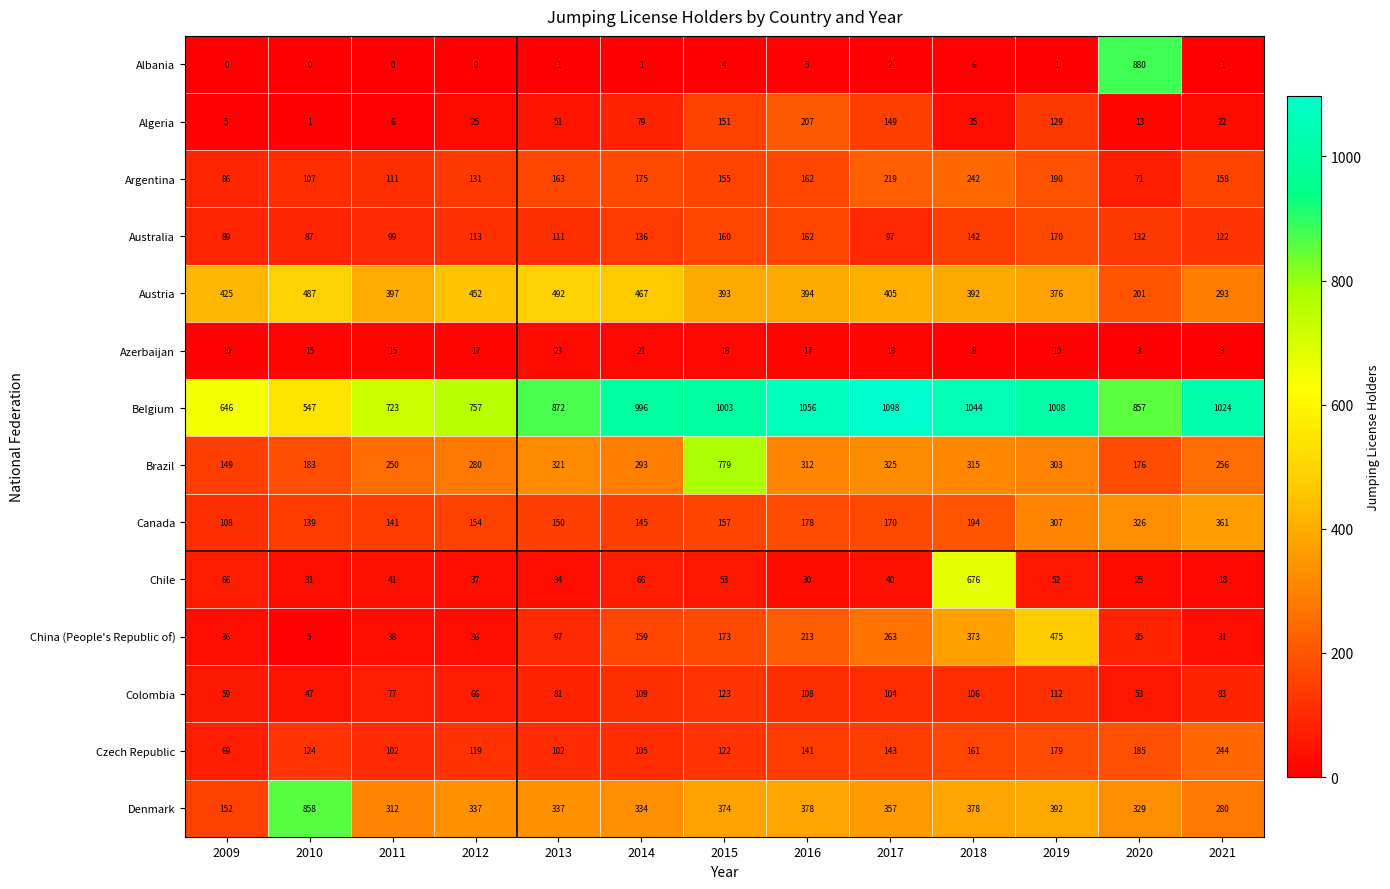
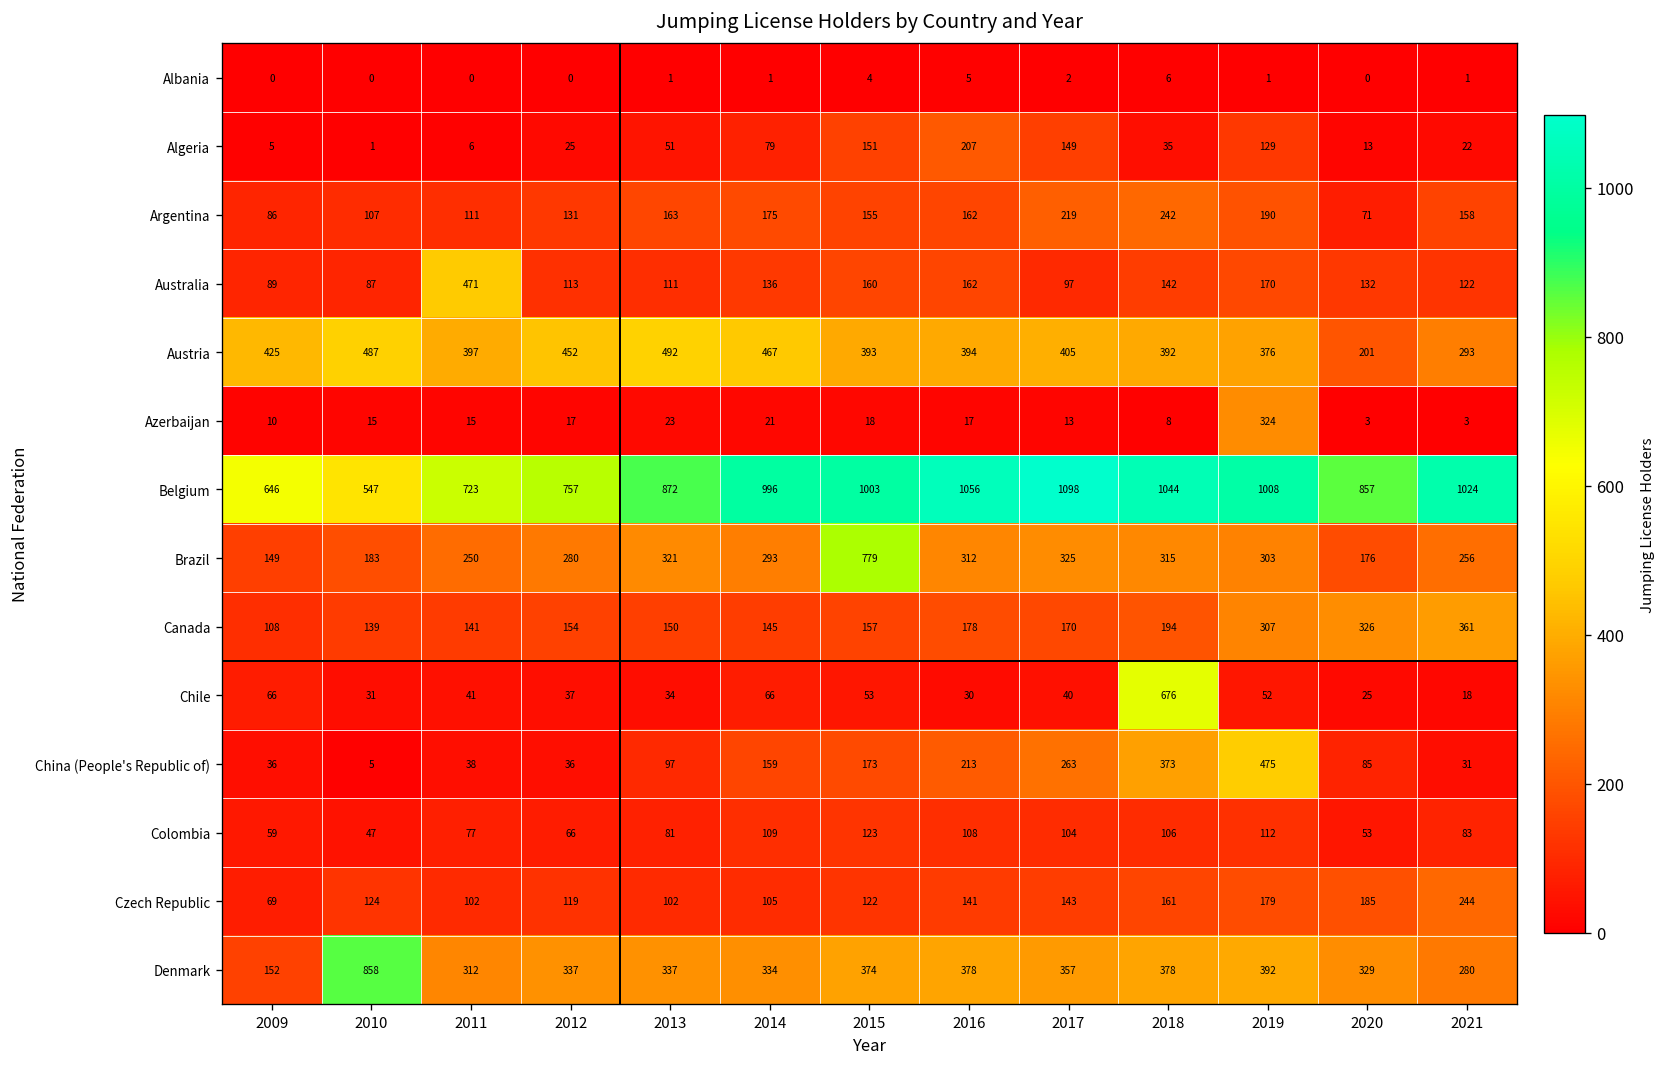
Albania, 2020: 880 -> 0
Australia, 2011: 99 -> 471
Azerbaijan, 2019: 10 -> 324
